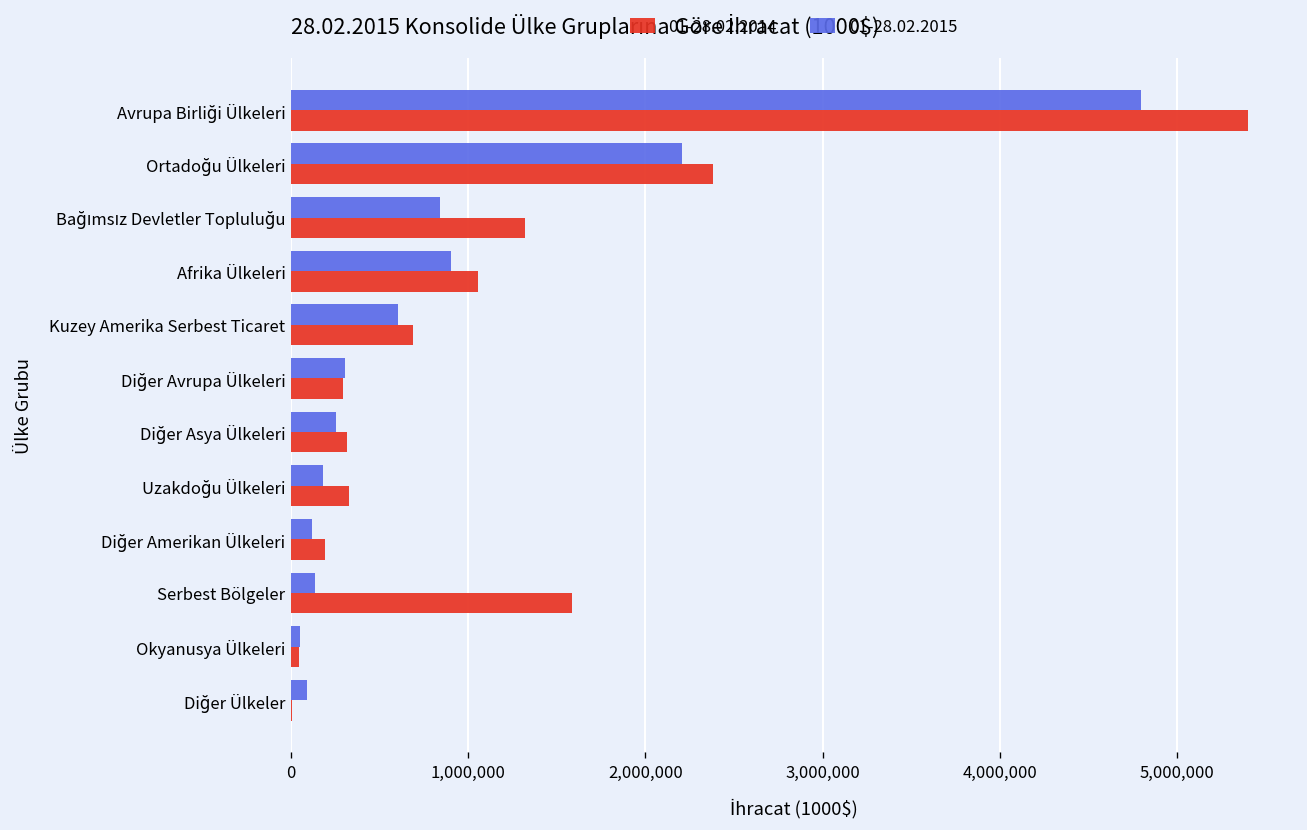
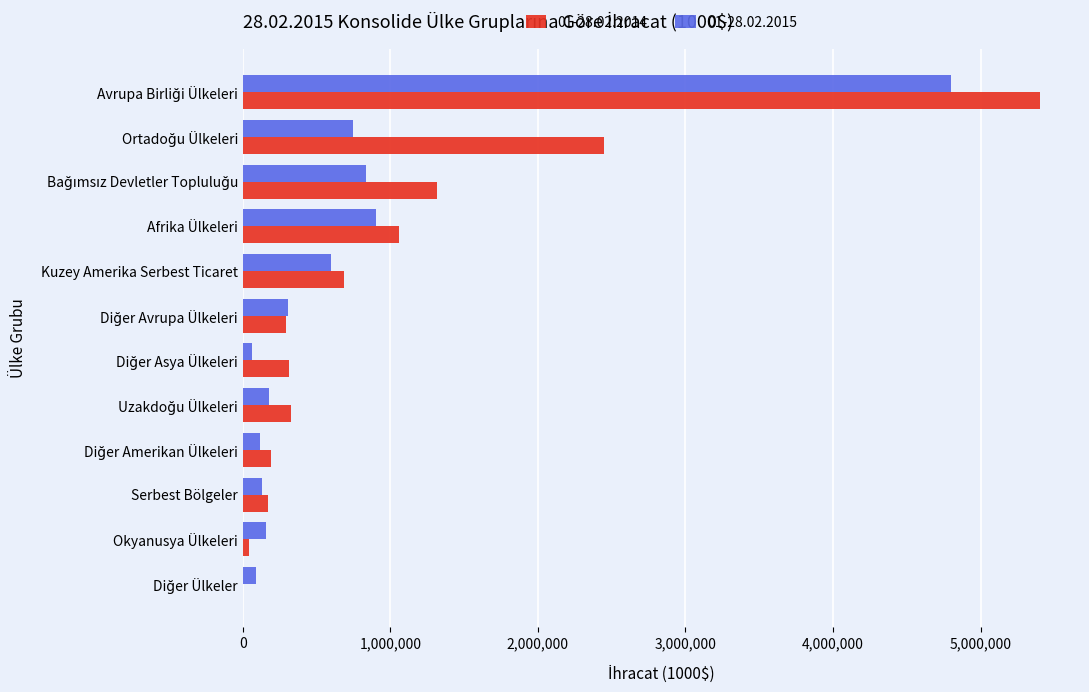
01-28.02.2015, Ortadoğu Ülkeleri: 2,210,000 -> 750,000
01-28.02.2014, Ortadoğu Ülkeleri: 2,380,000 -> 2,450,000
01-28.02.2015, Diğer Asya Ülkeleri: 250,000 -> 60,000
01-28.02.2014, Serbest Bölgeler: 1,590,000 -> 170,000
01-28.02.2015, Okyanusya Ülkeleri: 50,000 -> 160,000
